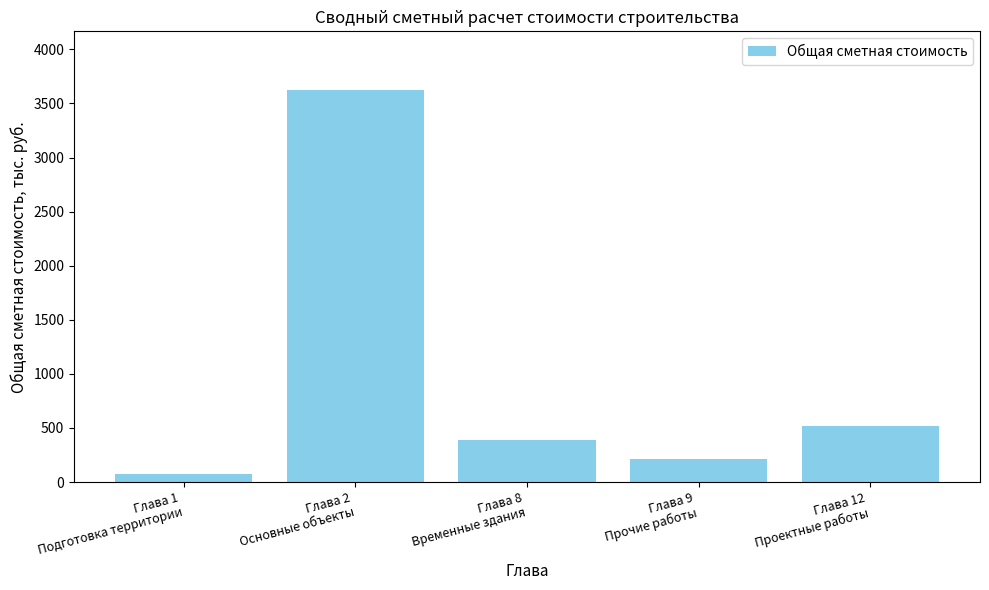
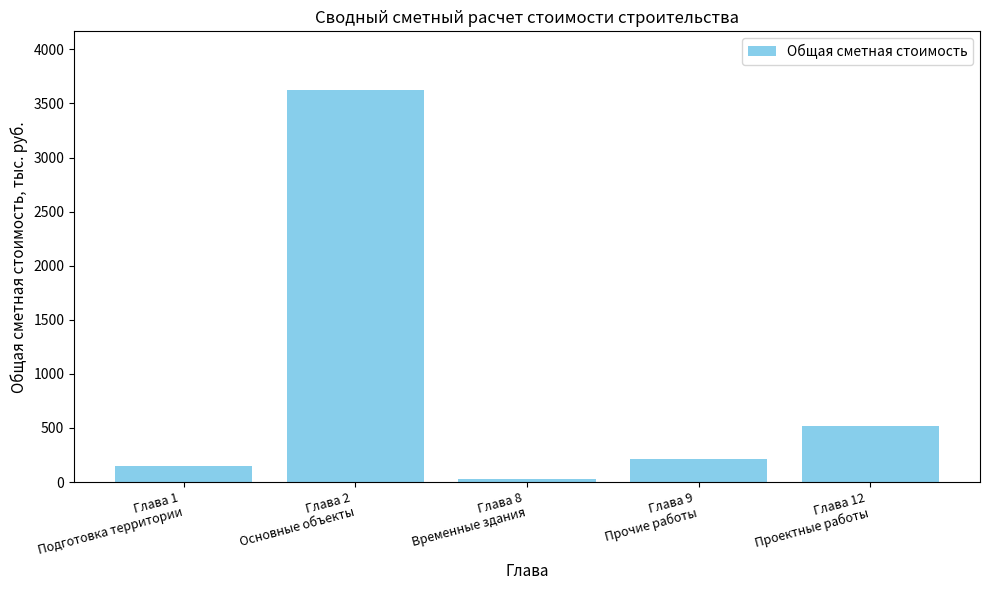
Глава 1 Подготовка территории: 80 -> 150
Глава 8 Временные здания: 390 -> 30
